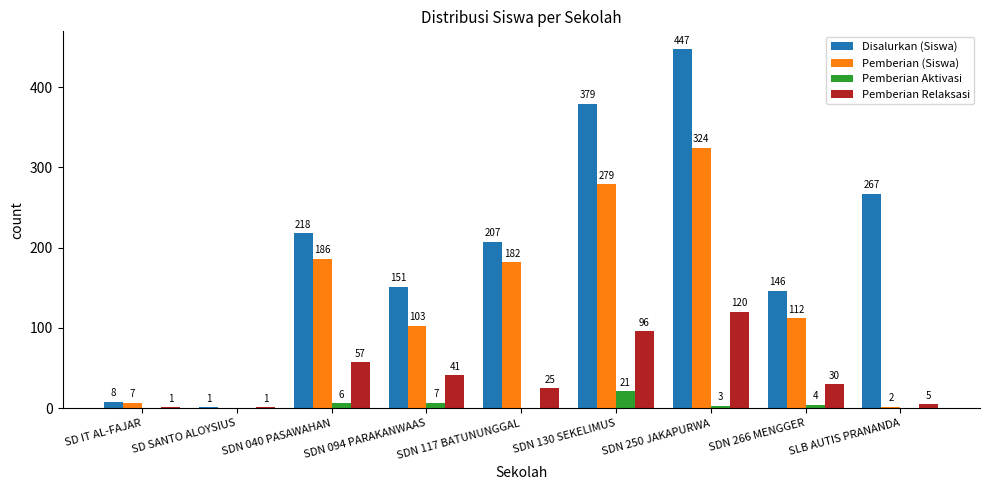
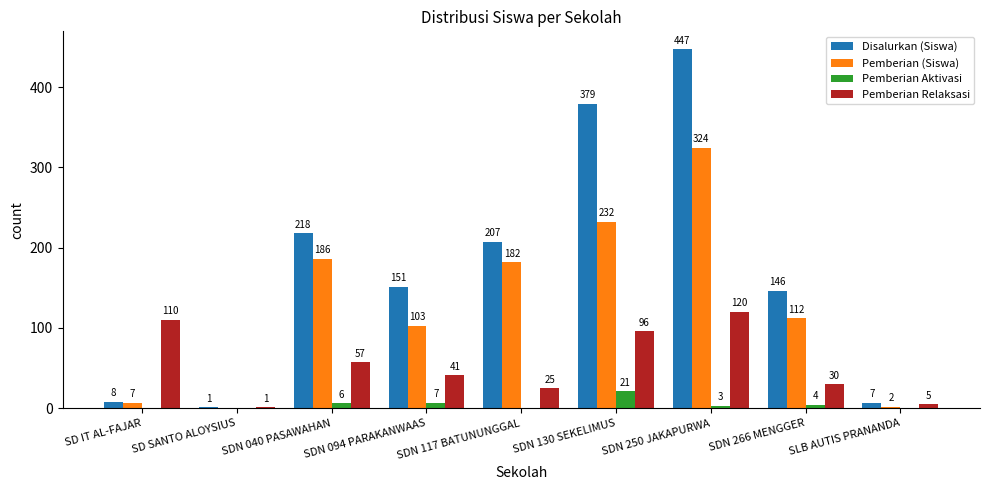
Pemberian Relaksasi, SD IT AL-FAJAR: 1 -> 110
Pemberian (Siswa), SDN 130 SEKELIMUS: 279 -> 232
Disalurkan (Siswa), SLB AUTIS PRANANDA: 267 -> 7
